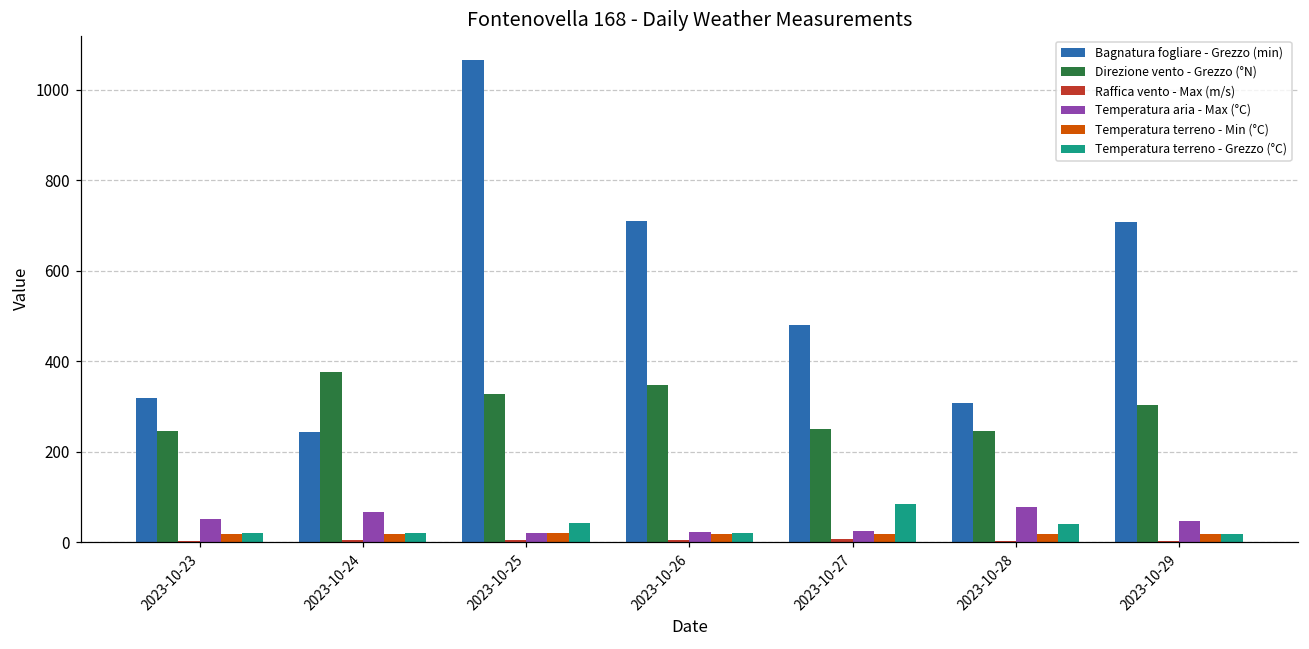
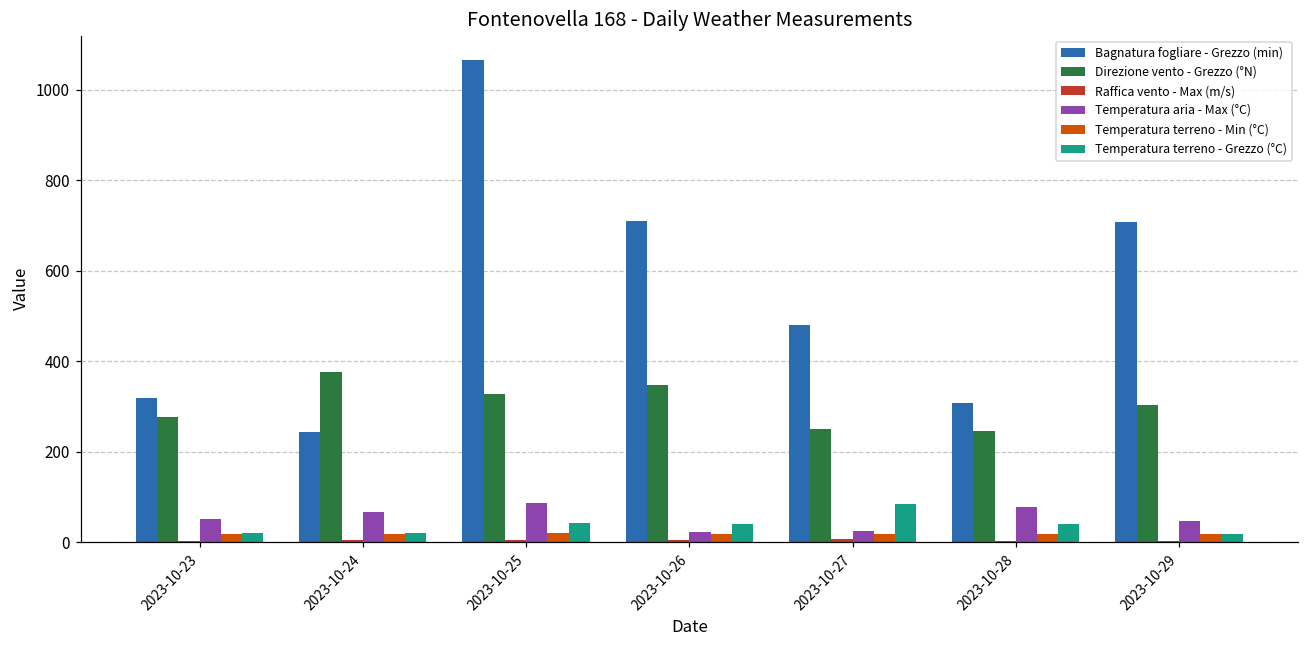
Direzione vento - Grezzo (°N), 2023-10-23: 250 -> 280
Temperatura aria - Max (°C), 2023-10-25: 20 -> 90
Temperatura terreno - Grezzo (°C), 2023-10-26: 20 -> 40
